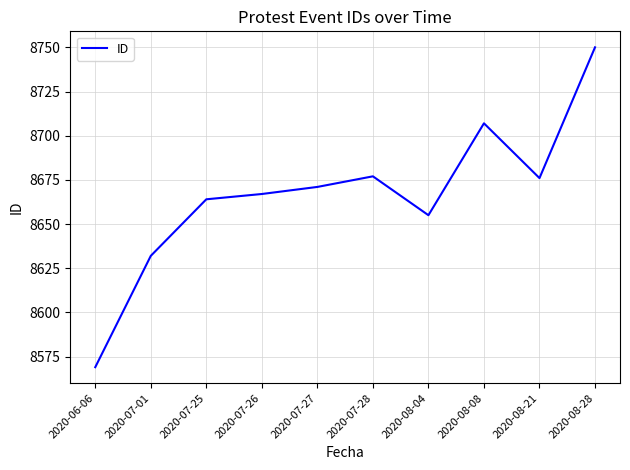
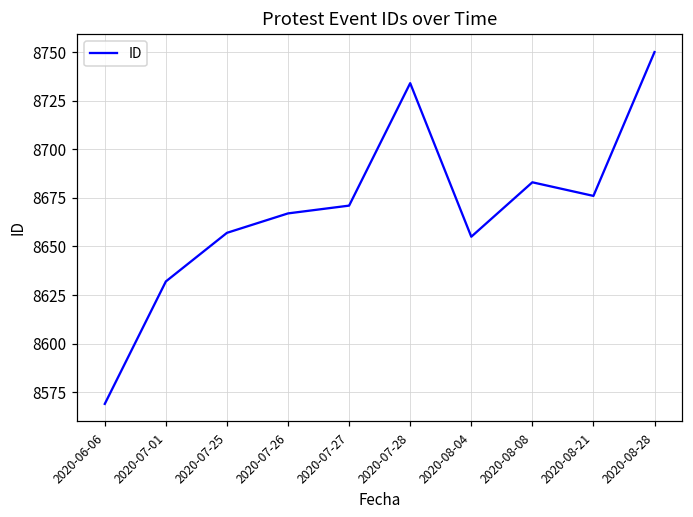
2020-07-25: 8664 -> 8657
2020-07-28: 8677 -> 8734
2020-08-08: 8707 -> 8683
